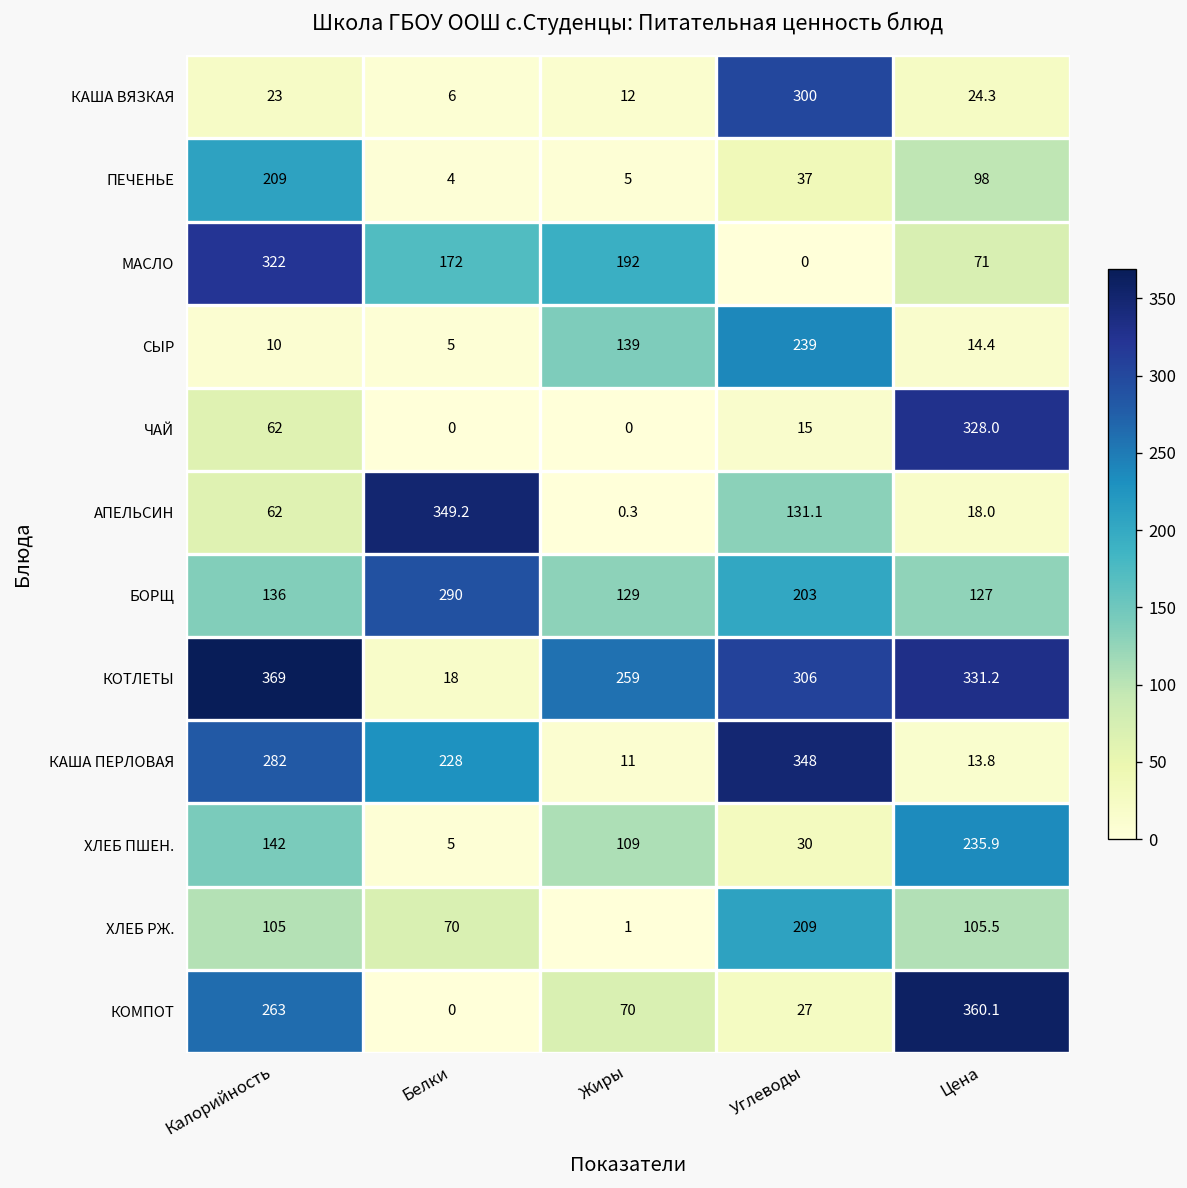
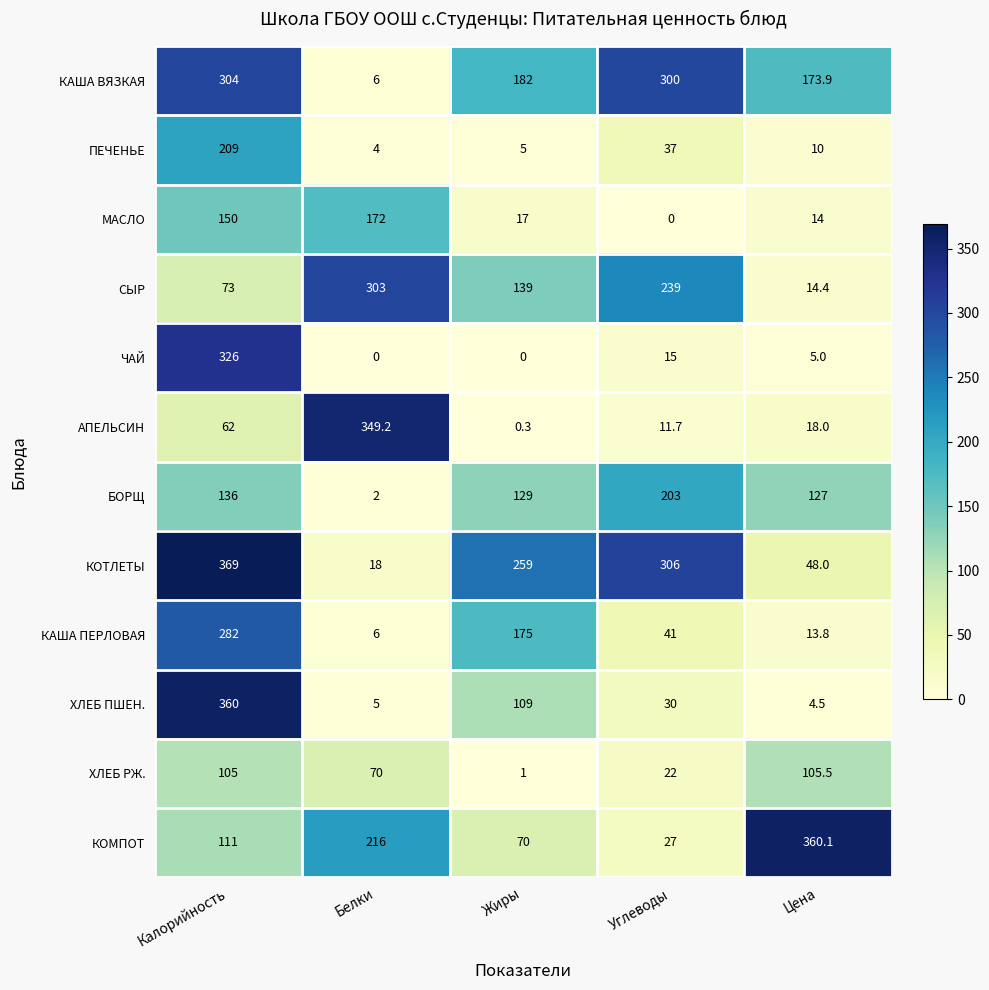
КАША ВЯЗКАЯ, Калорийность: 23 -> 304
КАША ВЯЗКАЯ, Жиры: 12 -> 182
КАША ВЯЗКАЯ, Цена: 24.3 -> 173.9
ПЕЧЕНЬЕ, Цена: 98 -> 10
МАСЛО, Калорийность: 322 -> 150
МАСЛО, Жиры: 192 -> 17
МАСЛО, Цена: 71 -> 14
СЫР, Калорийность: 10 -> 73
СЫР, Белки: 5 -> 303
ЧАЙ, Калорийность: 62 -> 326
ЧАЙ, Цена: 328.0 -> 5.0
АПЕЛЬСИН, Углеводы: 131.1 -> 11.7
БОРЩ, Белки: 290 -> 2
КОТЛЕТЫ, Цена: 331.2 -> 48.0
КАША ПЕРЛОВАЯ, Белки: 228 -> 6
КАША ПЕРЛОВАЯ, Жиры: 11 -> 175
КАША ПЕРЛОВАЯ, Углеводы: 348 -> 41
ХЛЕБ ПШЕН., Калорийность: 142 -> 360
ХЛЕБ ПШЕН., Цена: 235.9 -> 4.5
ХЛЕБ РЖ., Углеводы: 209 -> 22
КОМПОТ, Калорийность: 263 -> 111
КОМПОТ, Белки: 0 -> 216
